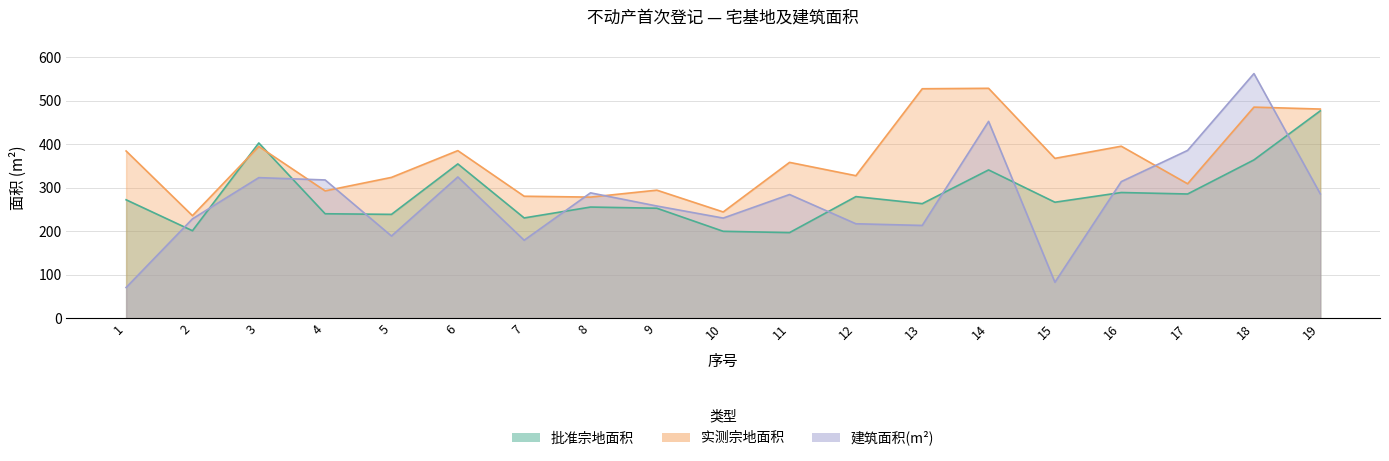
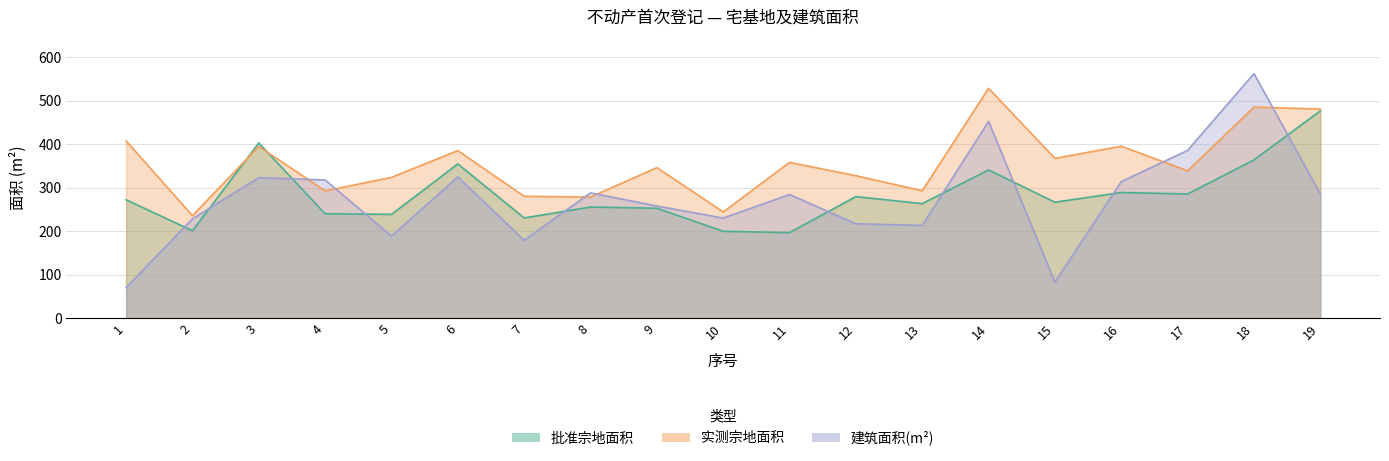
实测宗地面积, 1: 380 -> 410
实测宗地面积, 9: 290 -> 350
实测宗地面积, 13: 530 -> 290
实测宗地面积, 17: 310 -> 340
